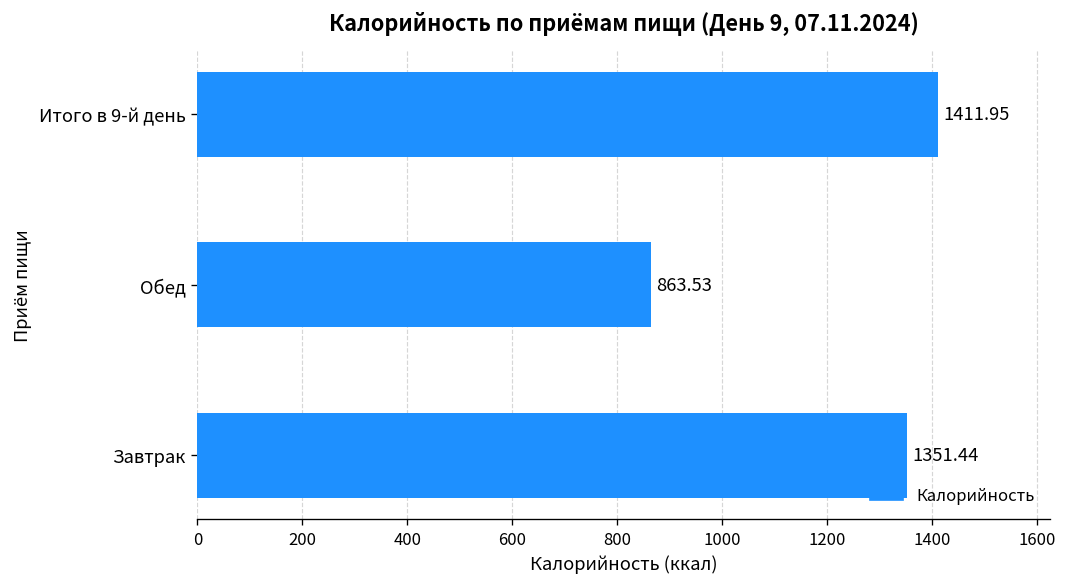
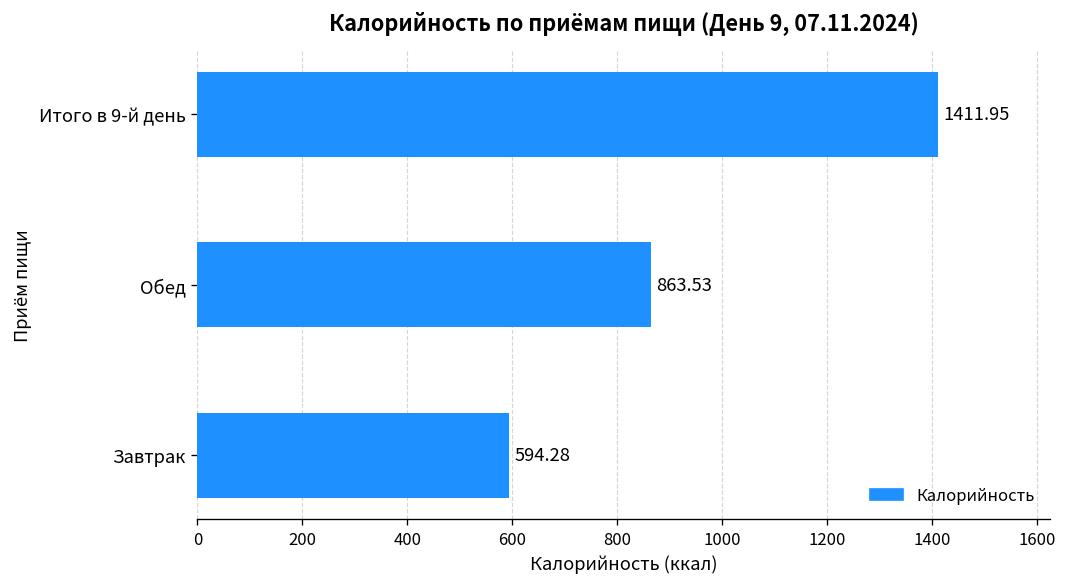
Завтрак: 1351.44 -> 594.28
